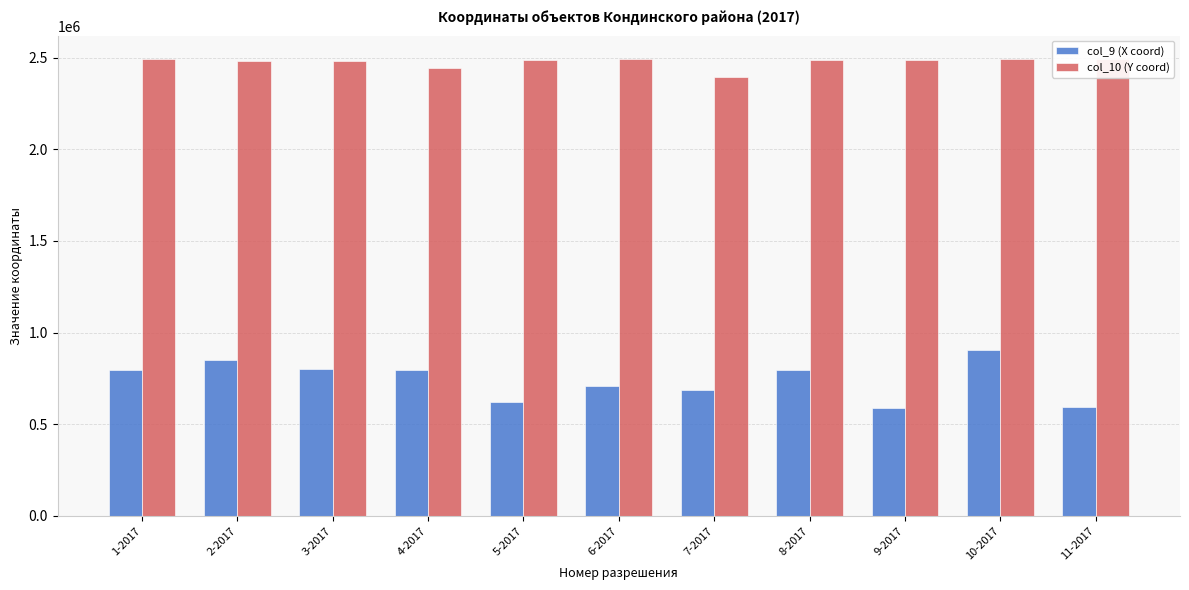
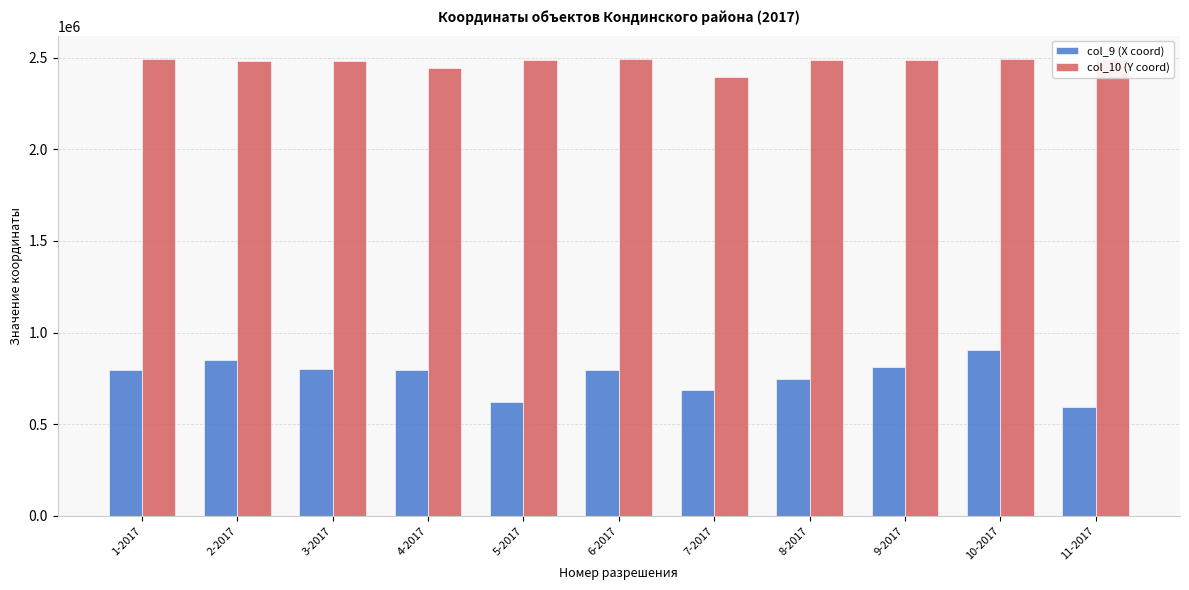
col_9 (X coord), 6-2017: 710000 -> 800000
col_9 (X coord), 8-2017: 800000 -> 740000
col_9 (X coord), 9-2017: 590000 -> 810000
